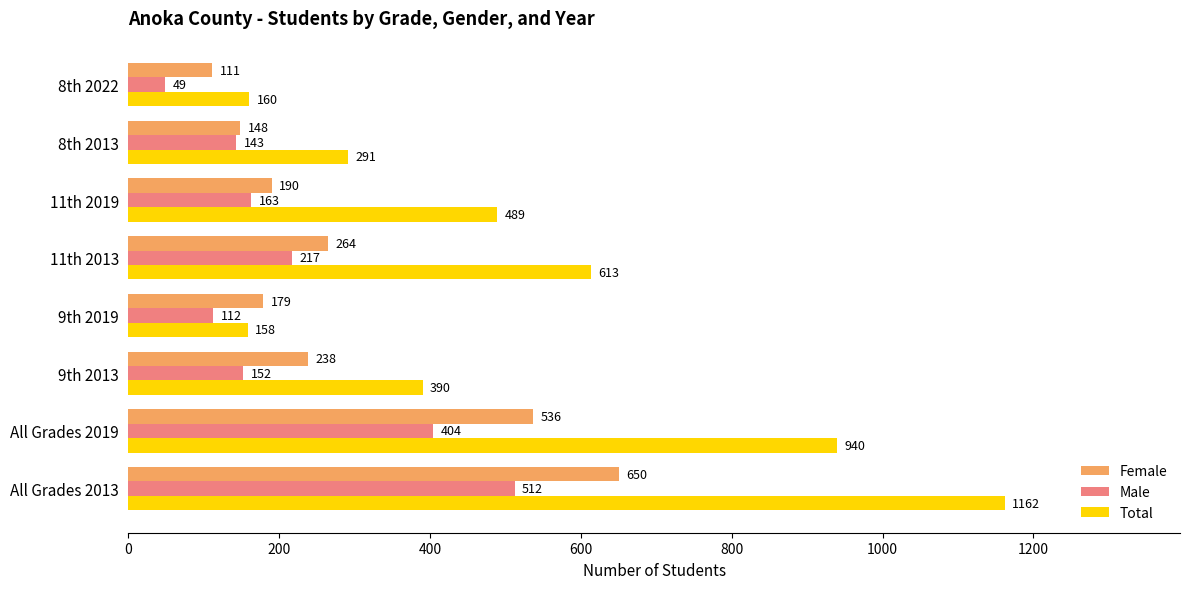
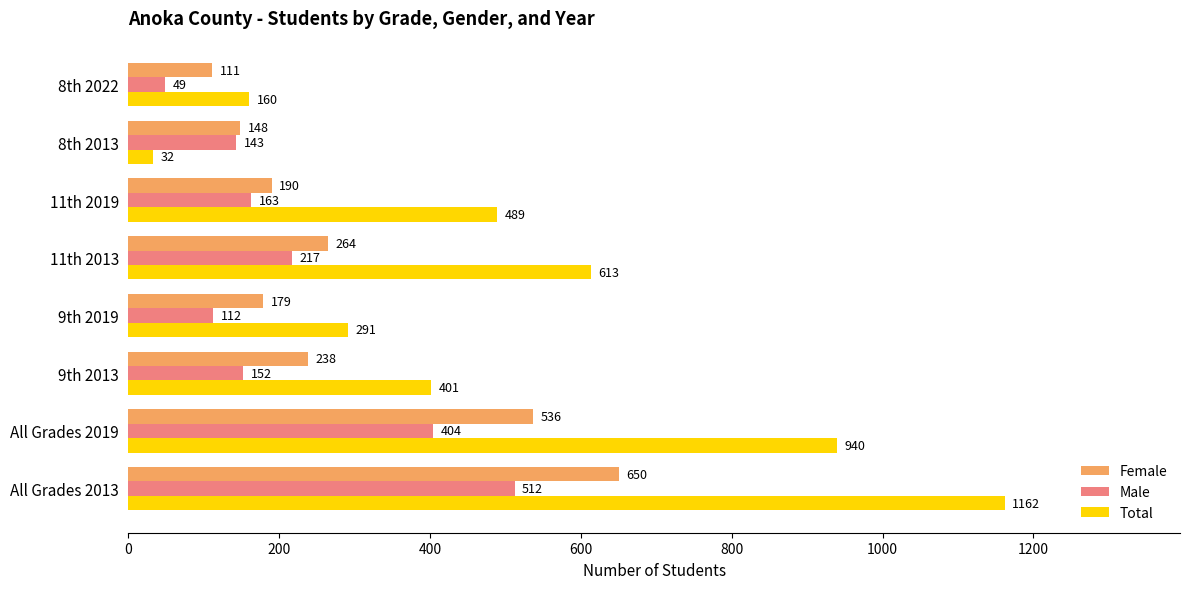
Total, 8th 2013: 291 -> 32
Total, 9th 2019: 158 -> 291
Total, 9th 2013: 390 -> 401
